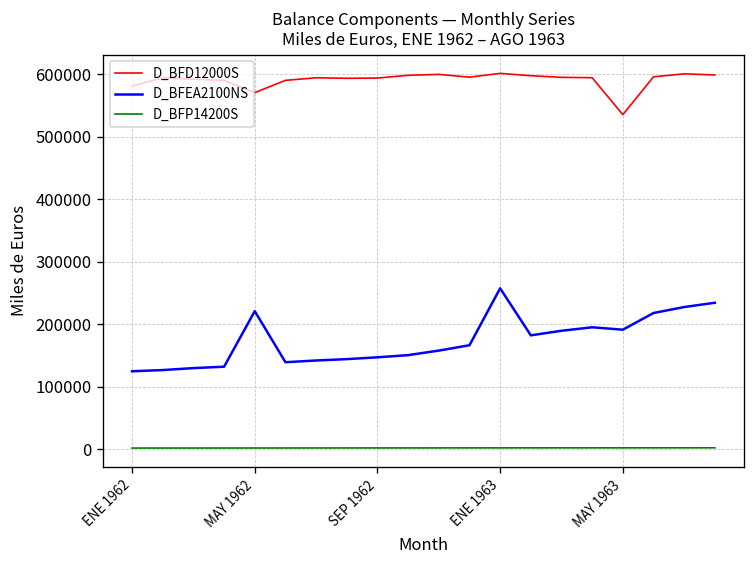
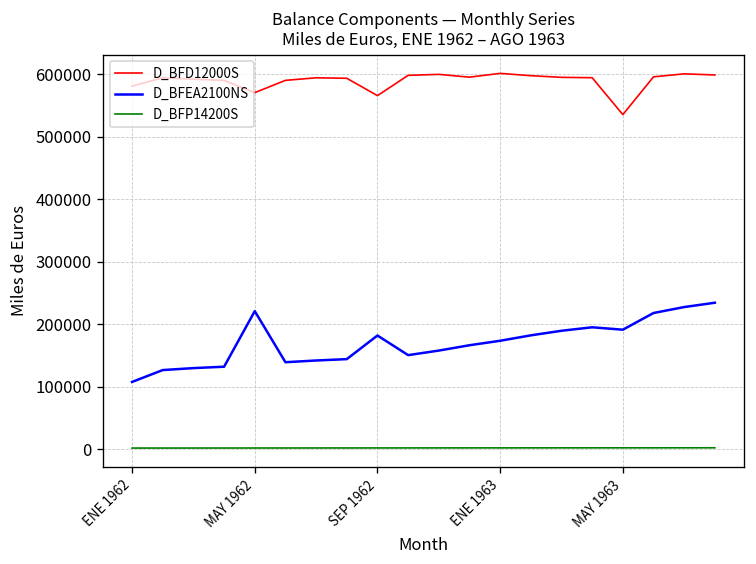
D_BFEA2100NS, ENE 1962: 120000 -> 110000
D_BFD12000S, SEP 1962: 590000 -> 570000
D_BFEA2100NS, SEP 1962: 150000 -> 180000
D_BFEA2100NS, ENE 1963: 260000 -> 170000
